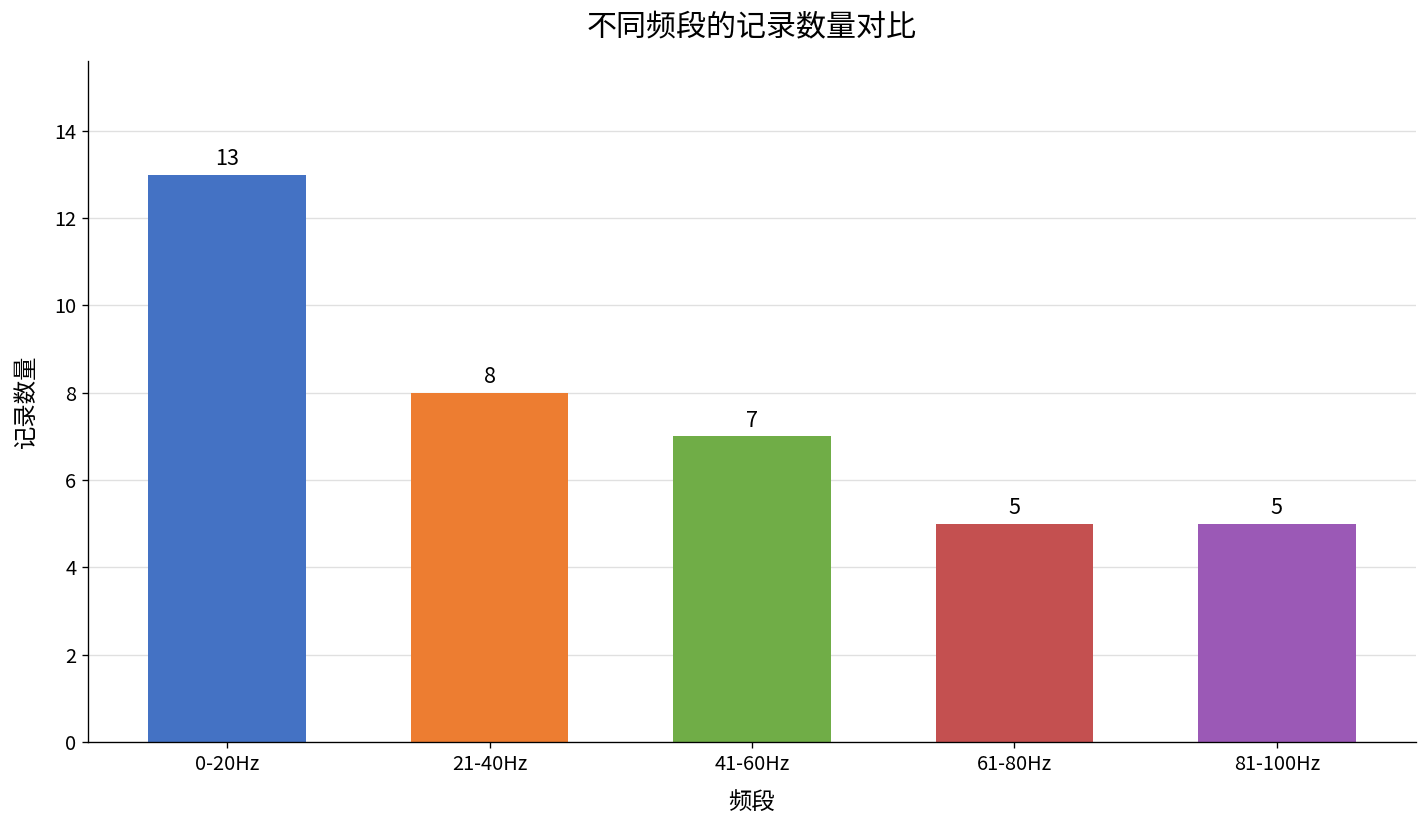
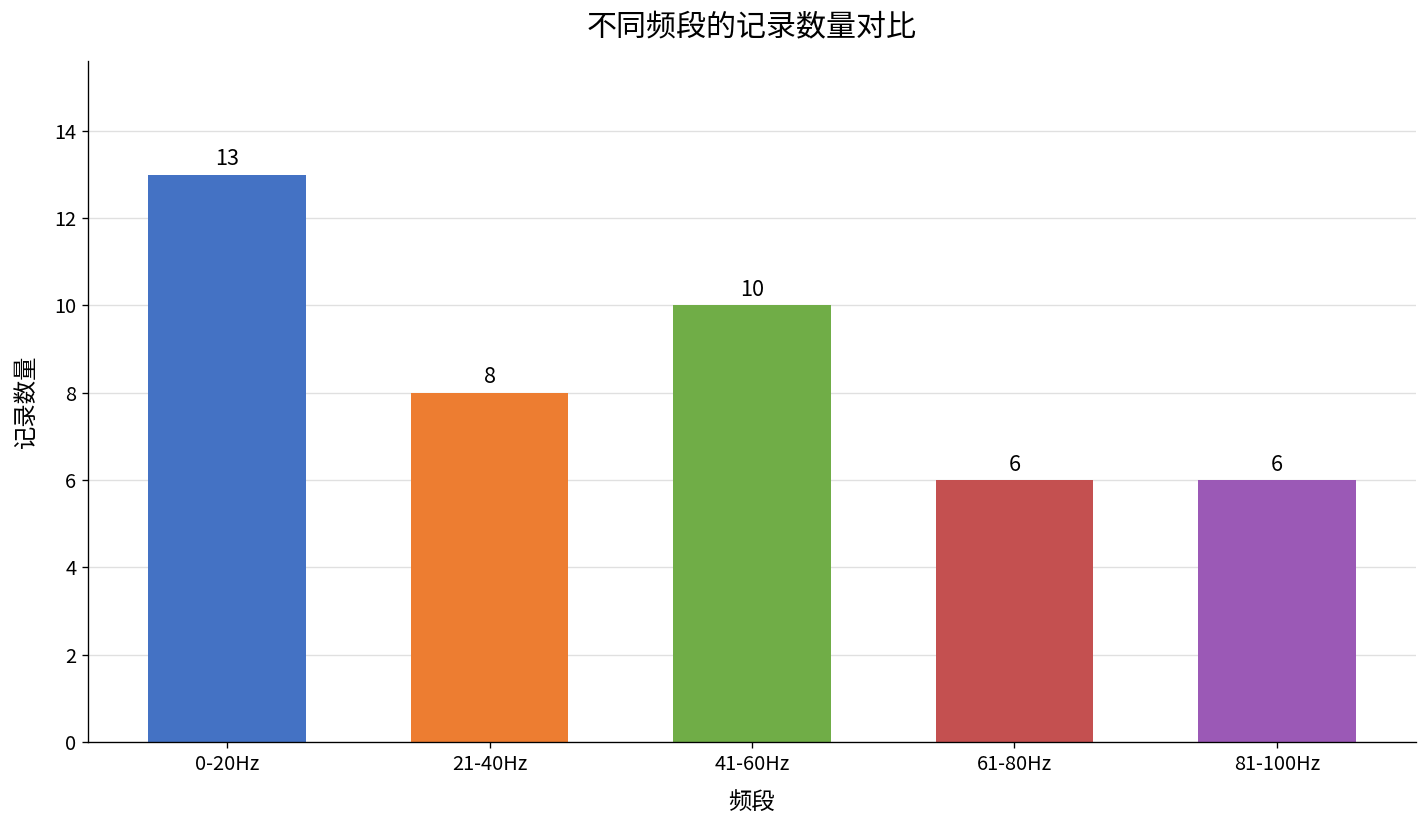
41-60Hz: 7 -> 10
61-80Hz: 5 -> 6
81-100Hz: 5 -> 6
